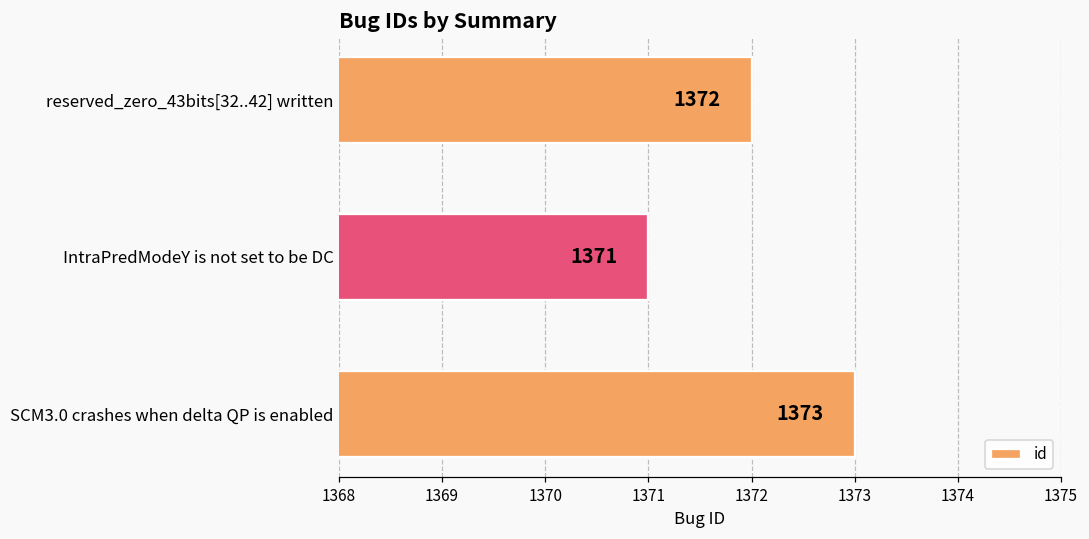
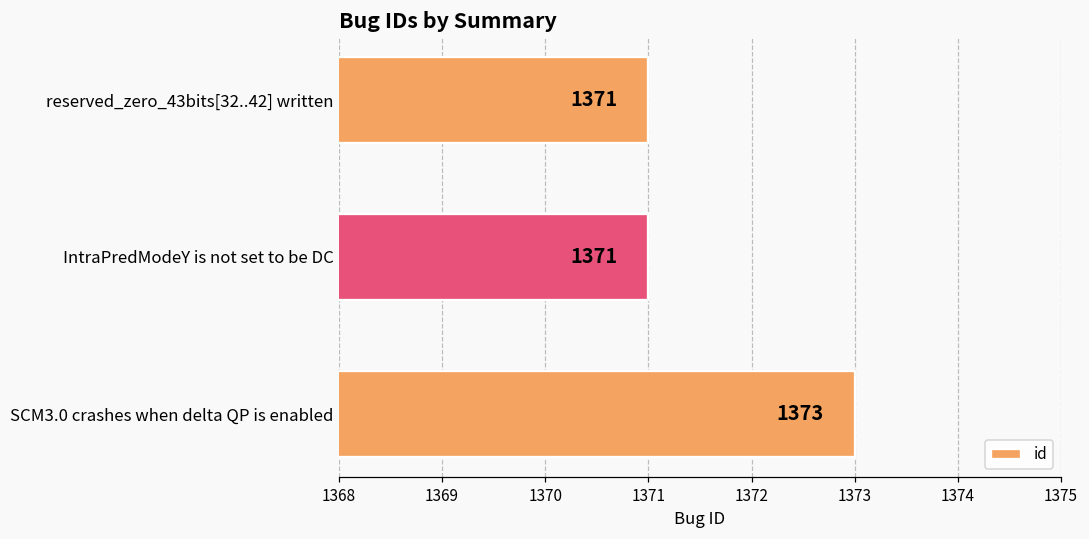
reserved_zero_43bits[32..42] written: 1372 -> 1371
